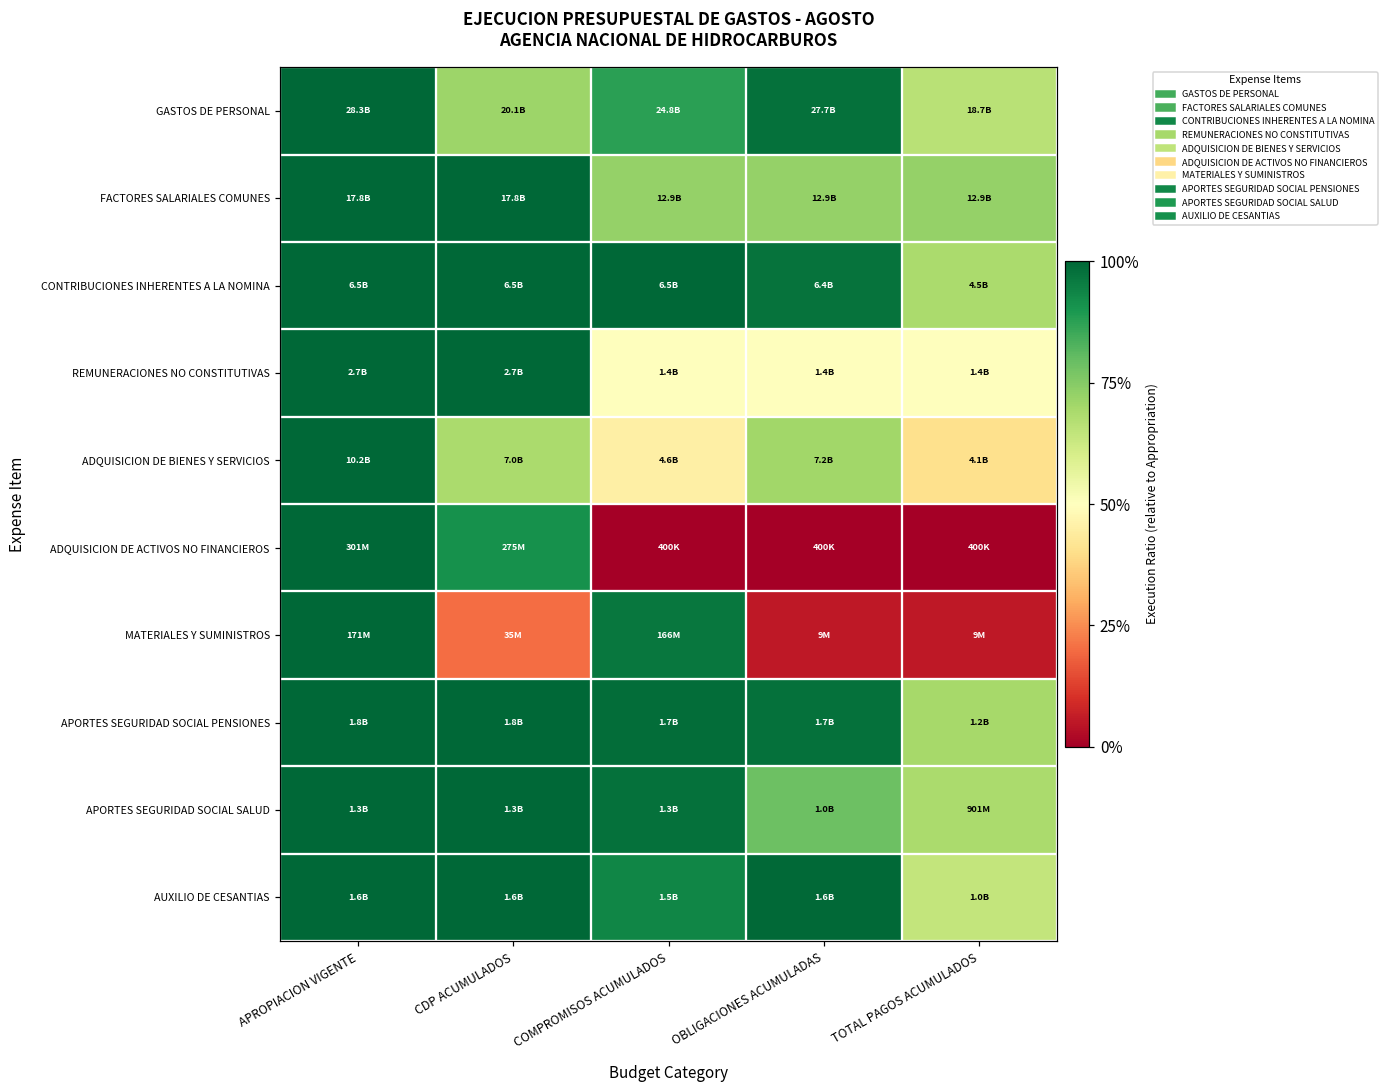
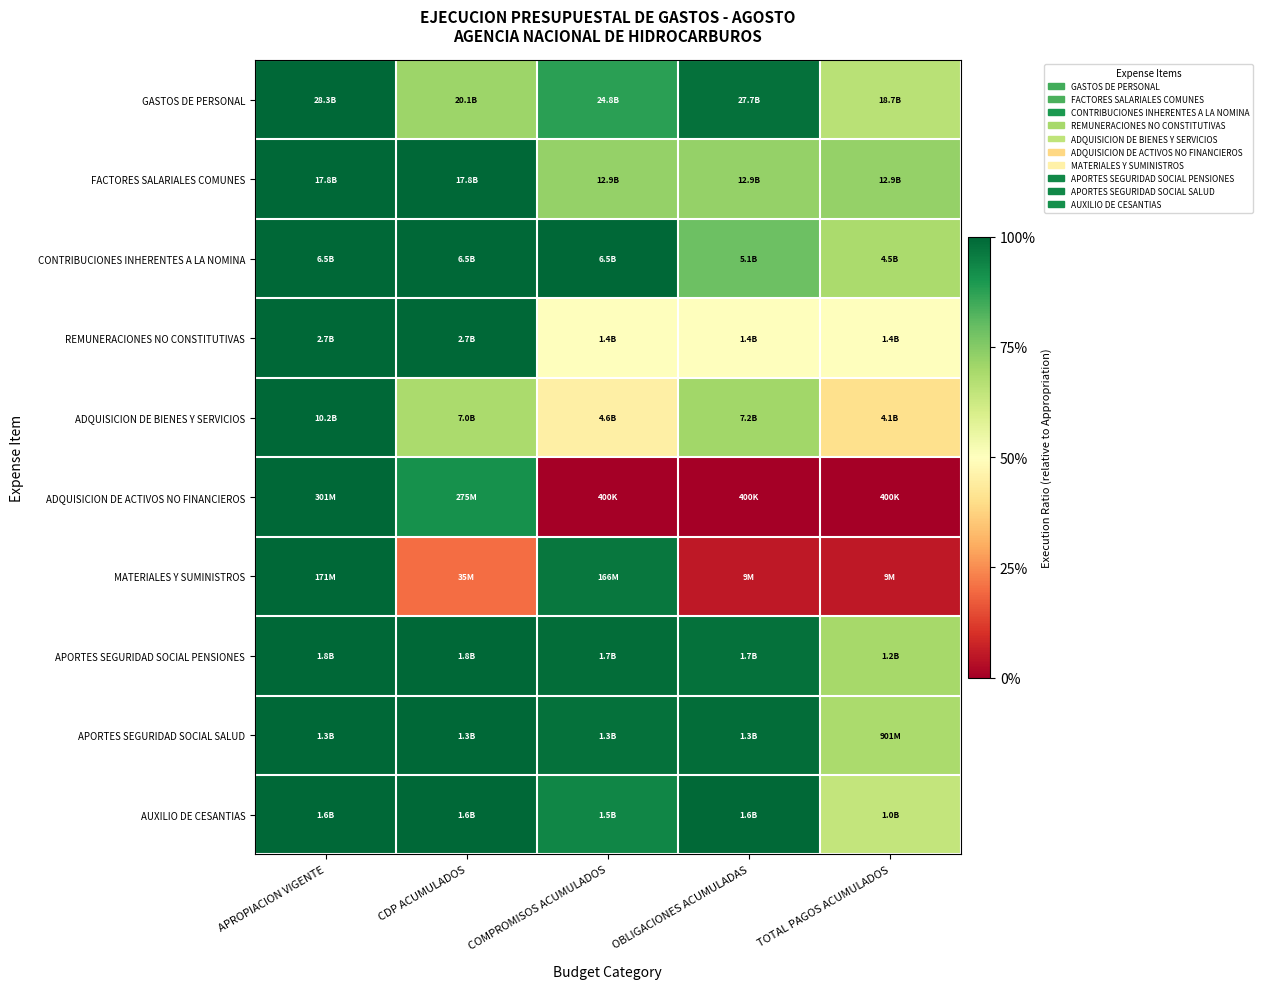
CONTRIBUCIONES INHERENTES A LA NOMINA, OBLIGACIONES ACUMULADAS: 6.4B -> 5.1B
APORTES SEGURIDAD SOCIAL SALUD, OBLIGACIONES ACUMULADAS: 1.0B -> 1.3B
